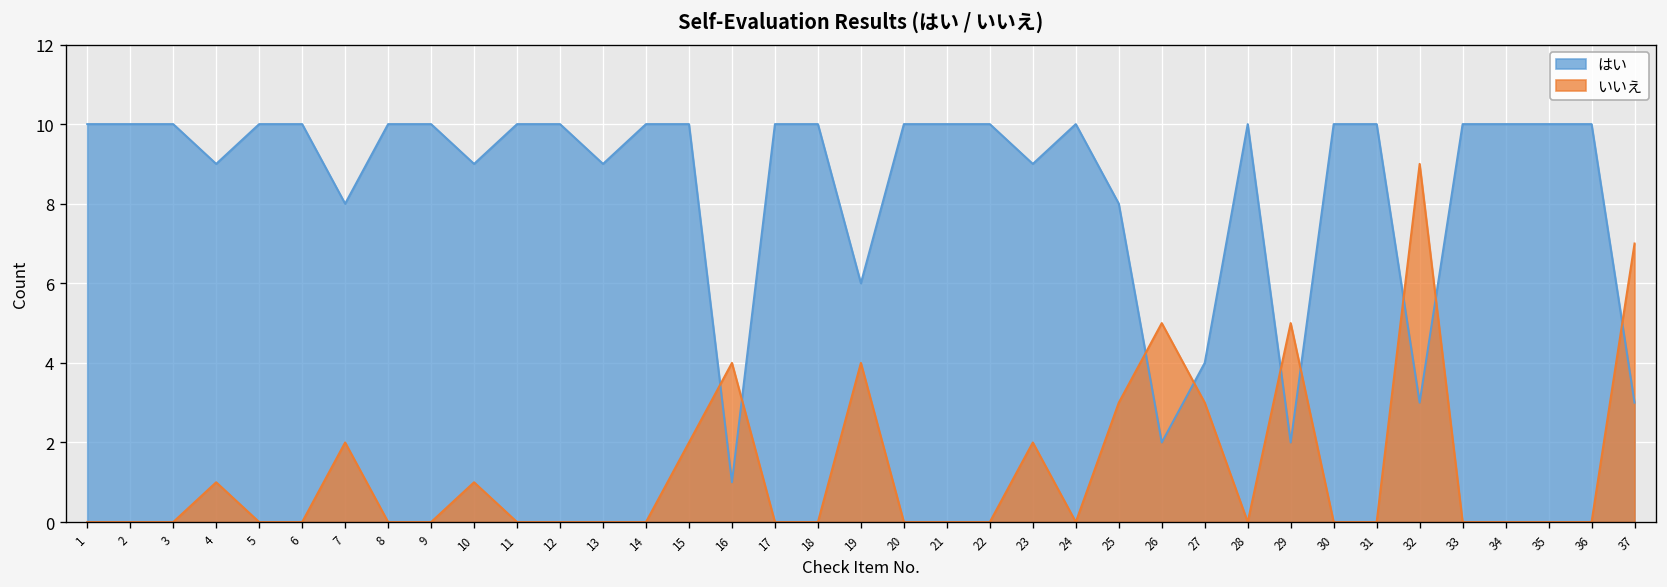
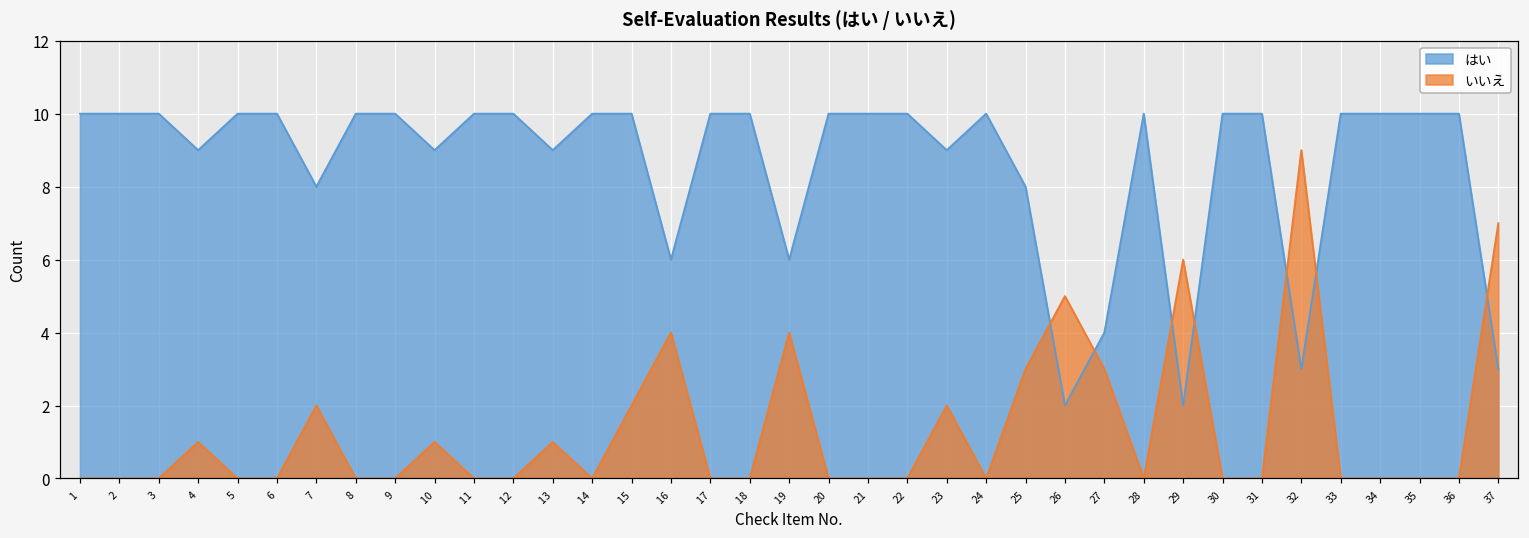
いいえ, 13: 0 -> 1
はい, 16: 1 -> 6
いいえ, 29: 5 -> 6
